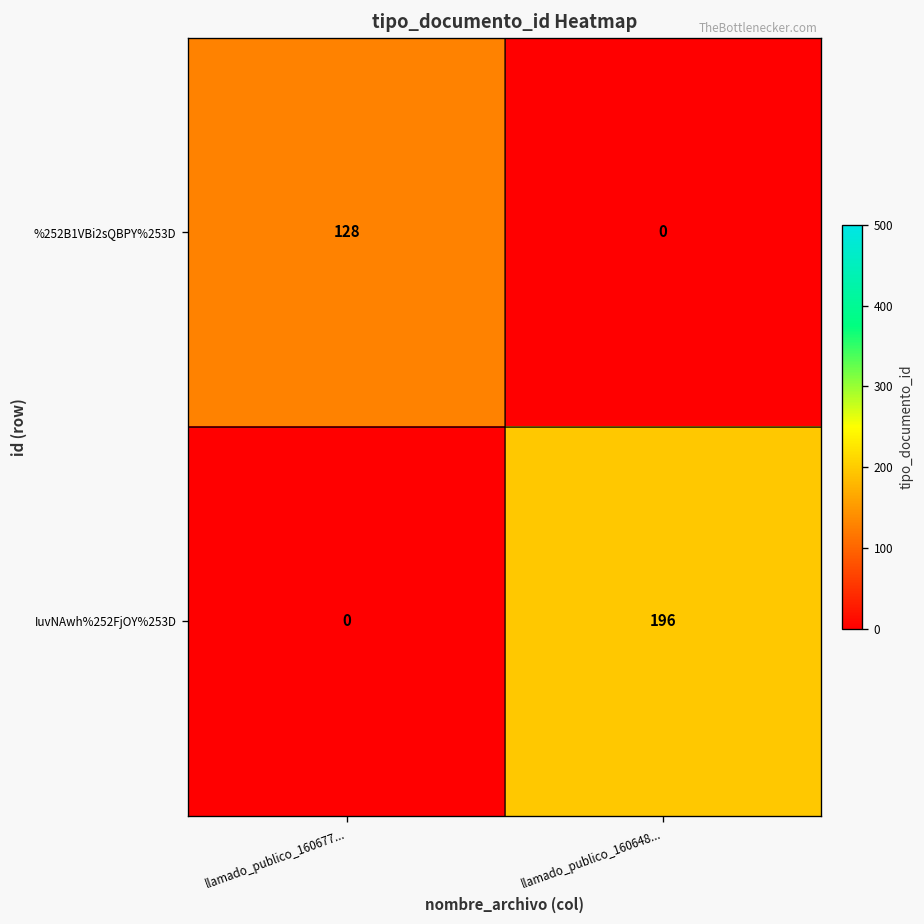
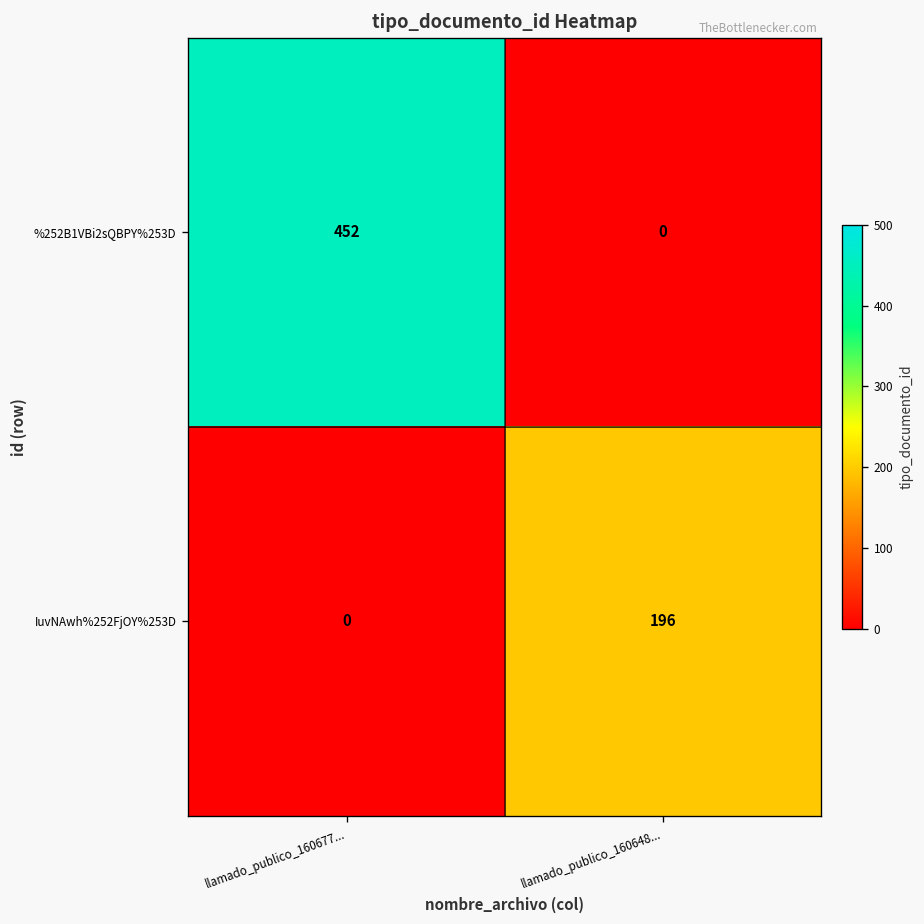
%252B1VBi2sQBPY%253D, llamado_publico_160677...: 128 -> 452
